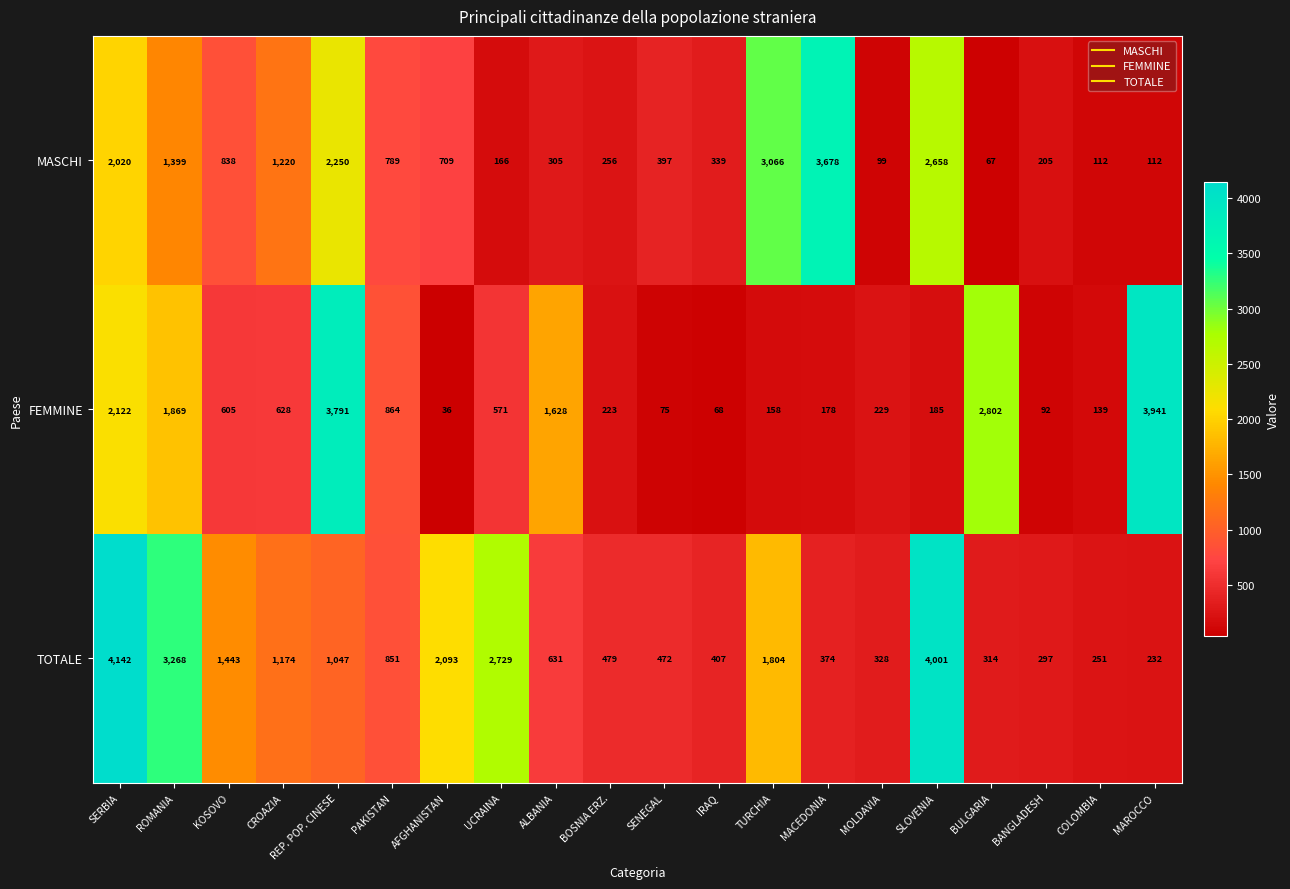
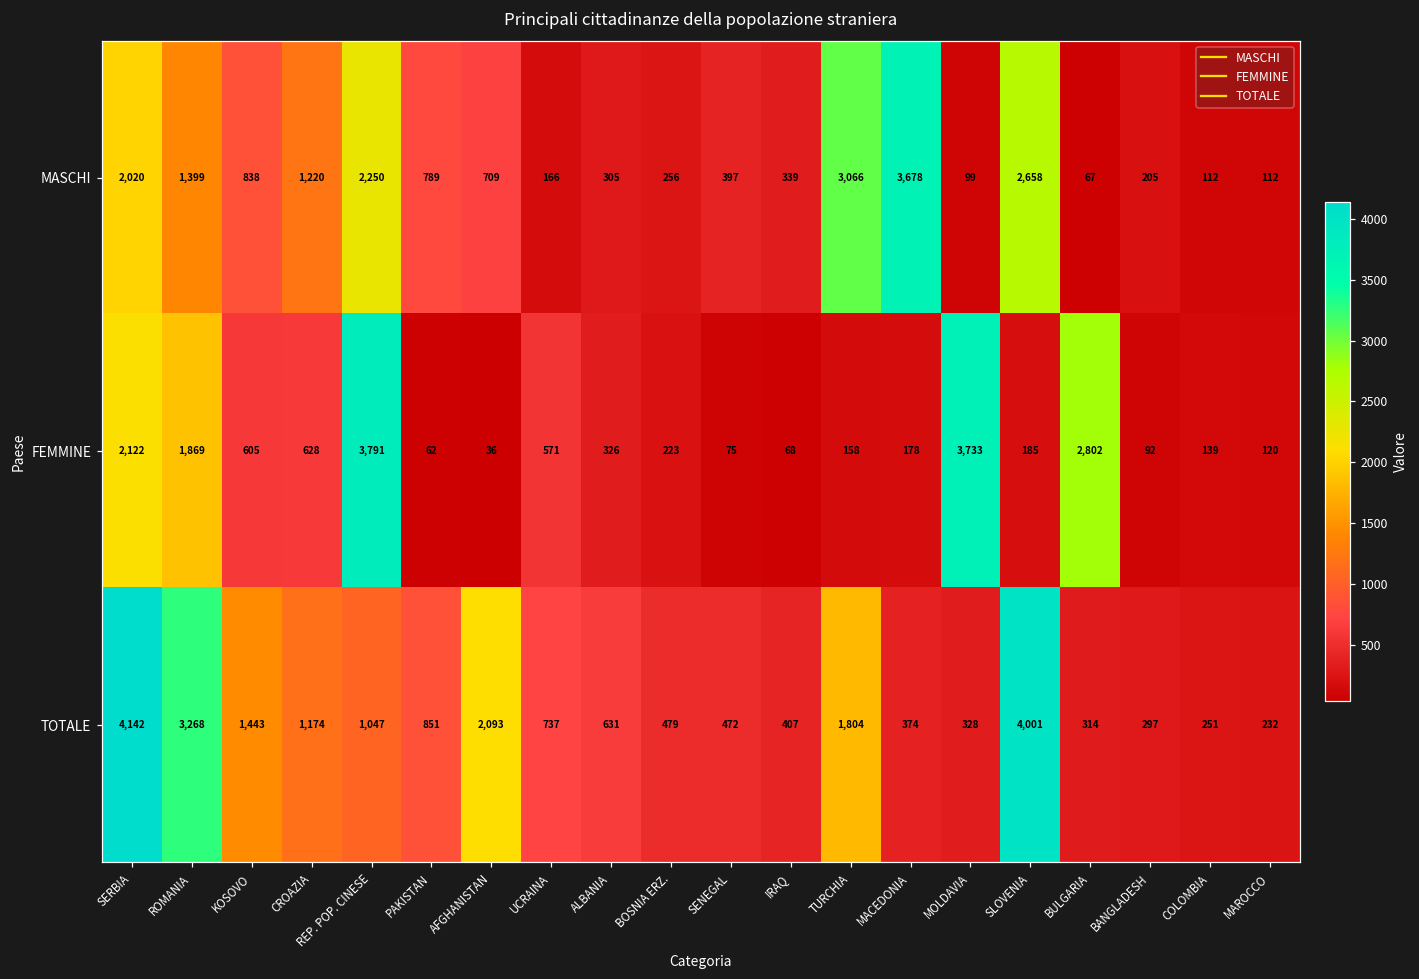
FEMMINE, PAKISTAN: 864 -> 62
FEMMINE, ALBANIA: 1,628 -> 326
FEMMINE, MOLDAVIA: 229 -> 3,733
FEMMINE, MAROCCO: 3,941 -> 120
TOTALE, UCRAINA: 2,729 -> 737
